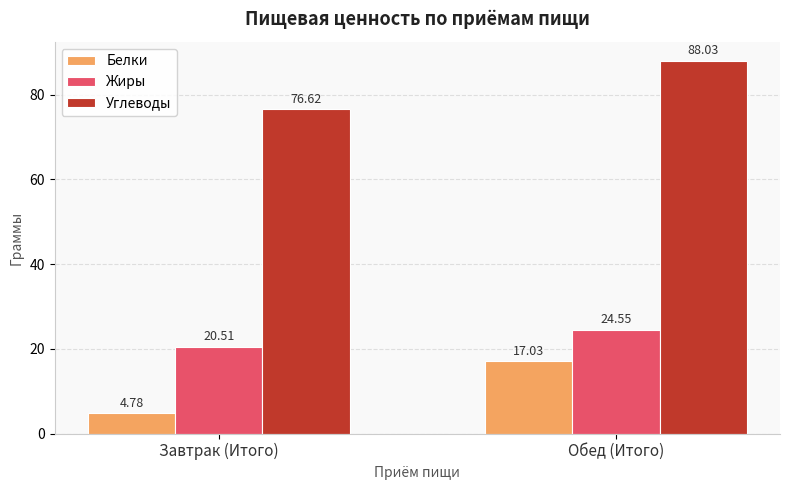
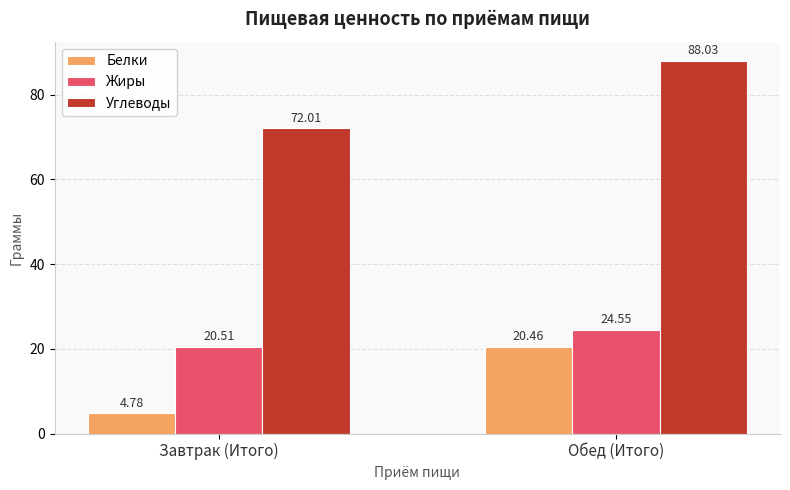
Углеводы, Завтрак (Итого): 76.62 -> 72.01
Белки, Обед (Итого): 17.03 -> 20.46
